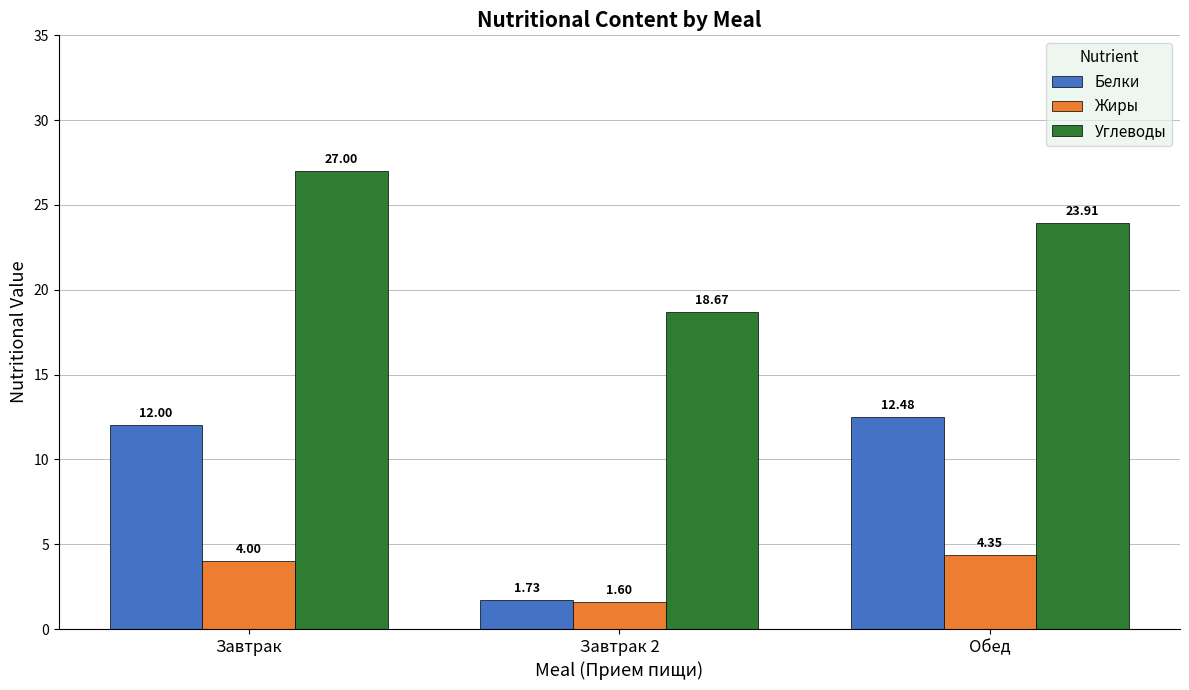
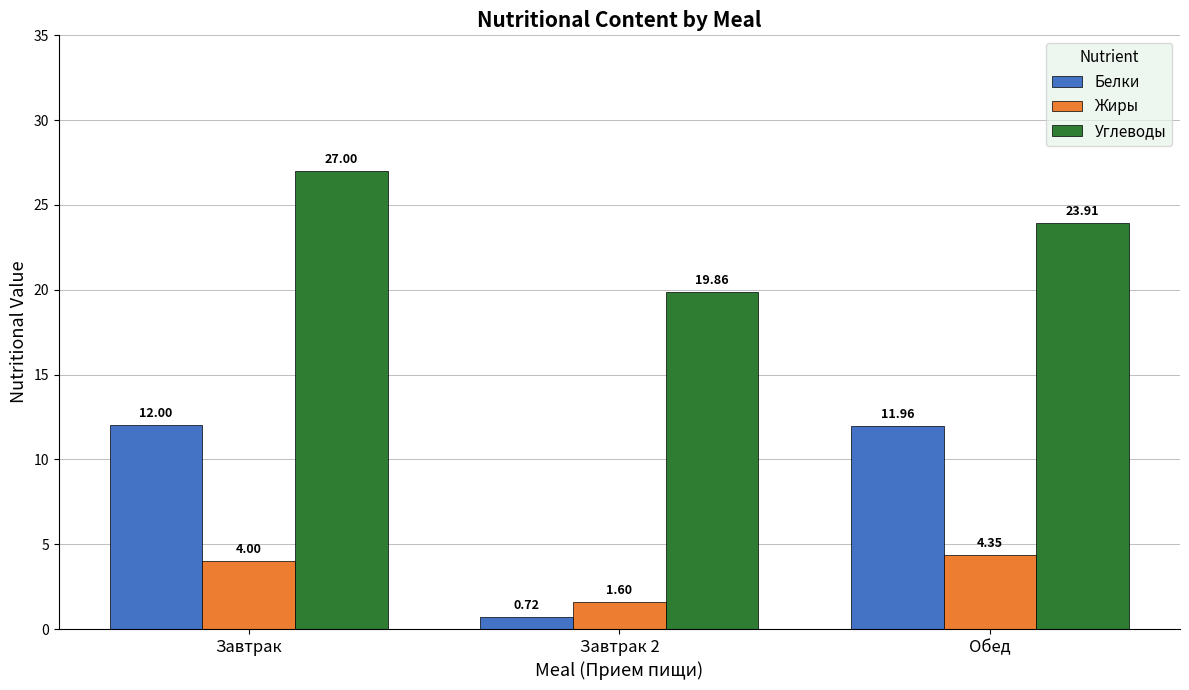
Белки, Завтрак 2: 1.73 -> 0.72
Углеводы, Завтрак 2: 18.67 -> 19.86
Белки, Обед: 12.48 -> 11.96
